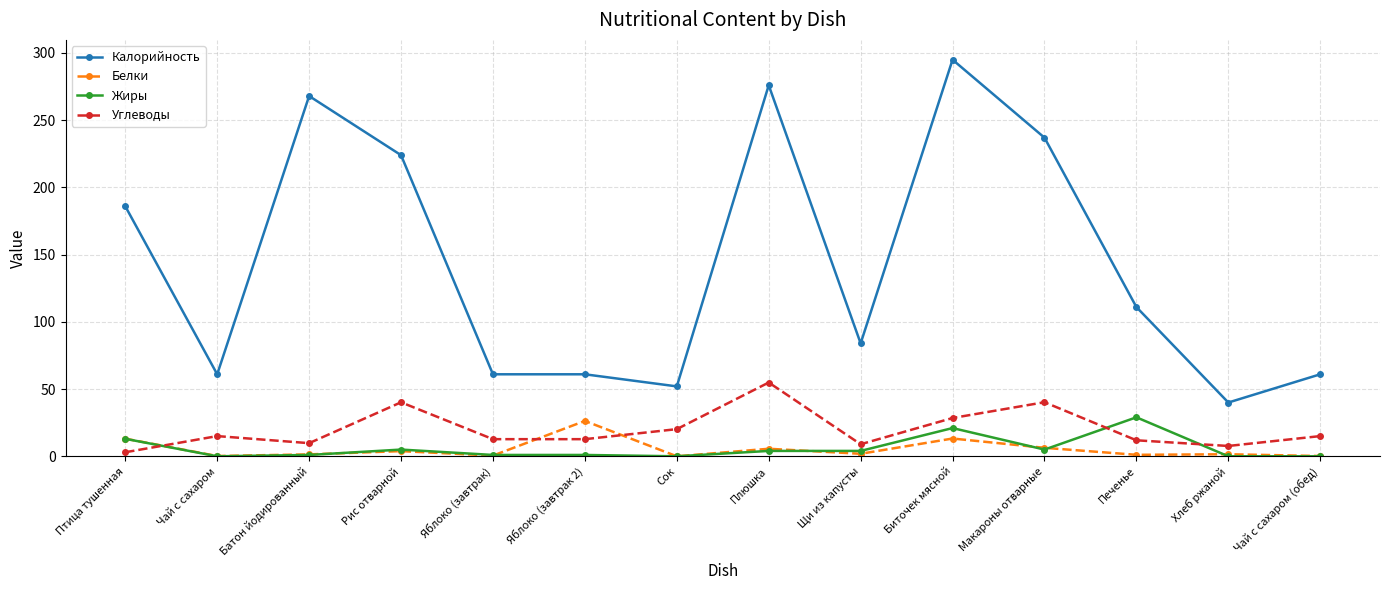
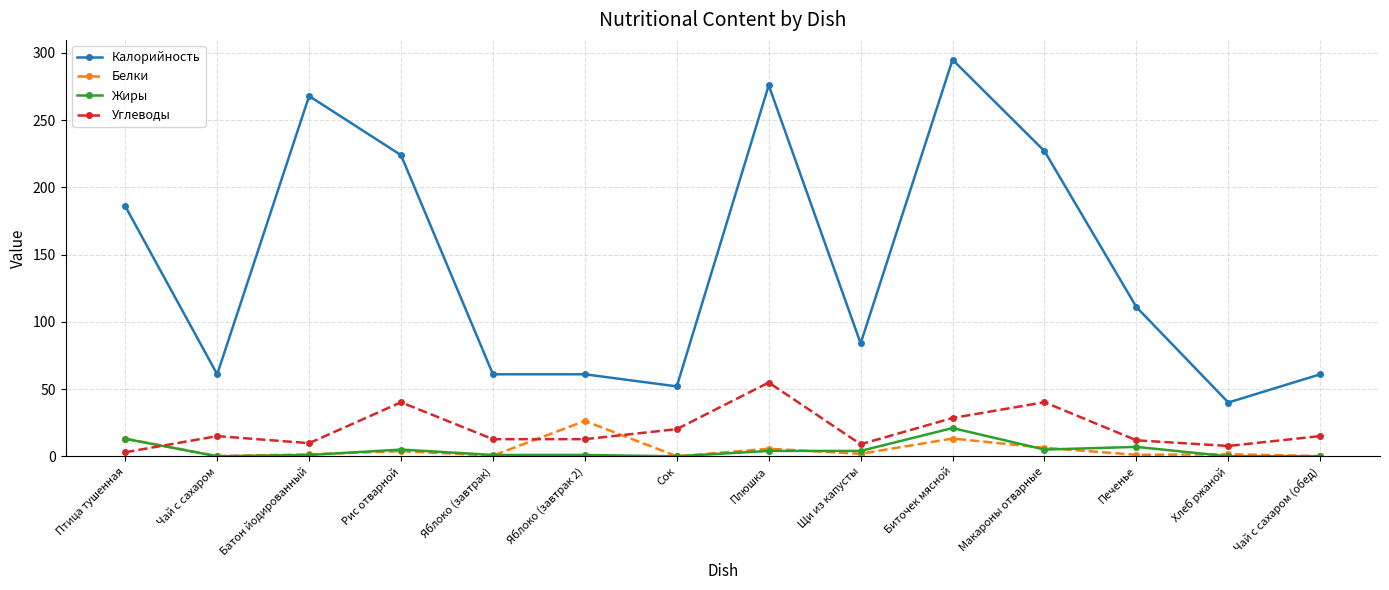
Калорийность, Макароны отварные: 237 -> 227
Жиры, Печенье: 29 -> 7
